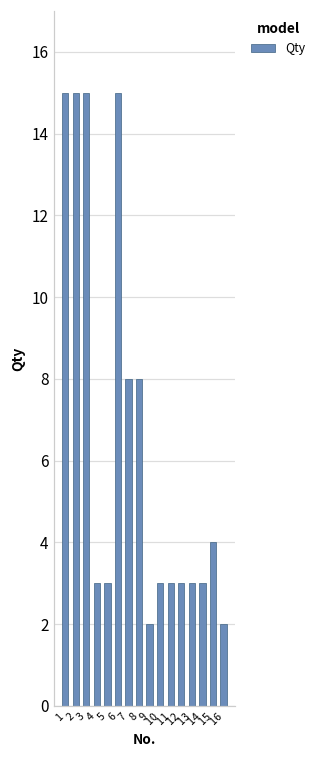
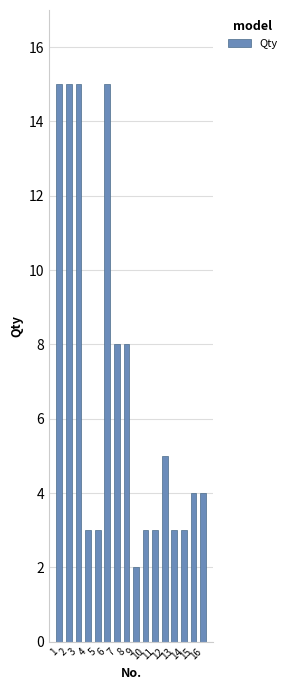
12: 3 -> 5
16: 2 -> 4
